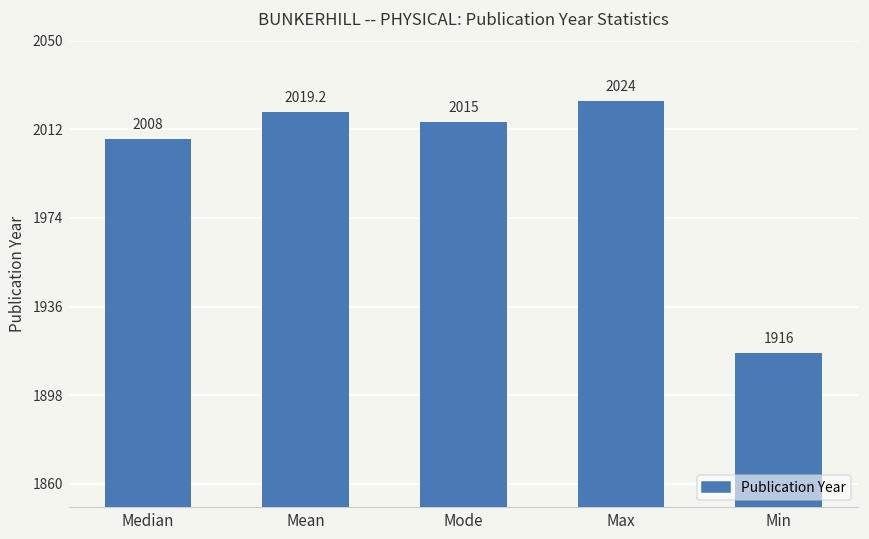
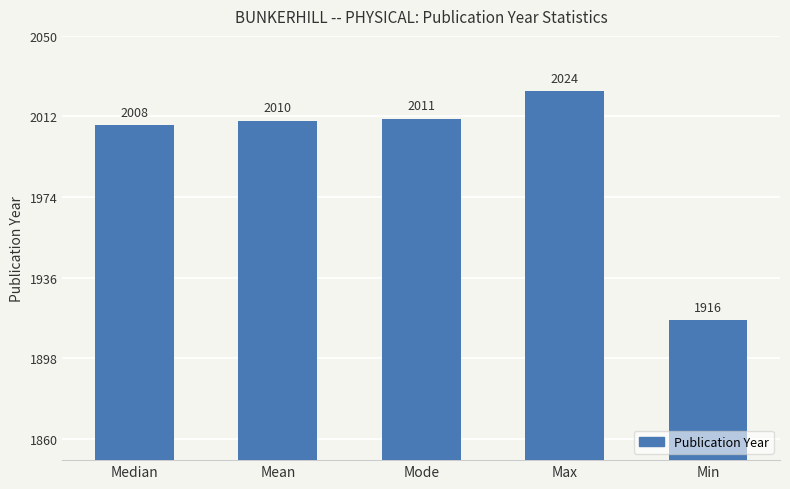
Mean: 2019.2 -> 2010
Mode: 2015 -> 2011
